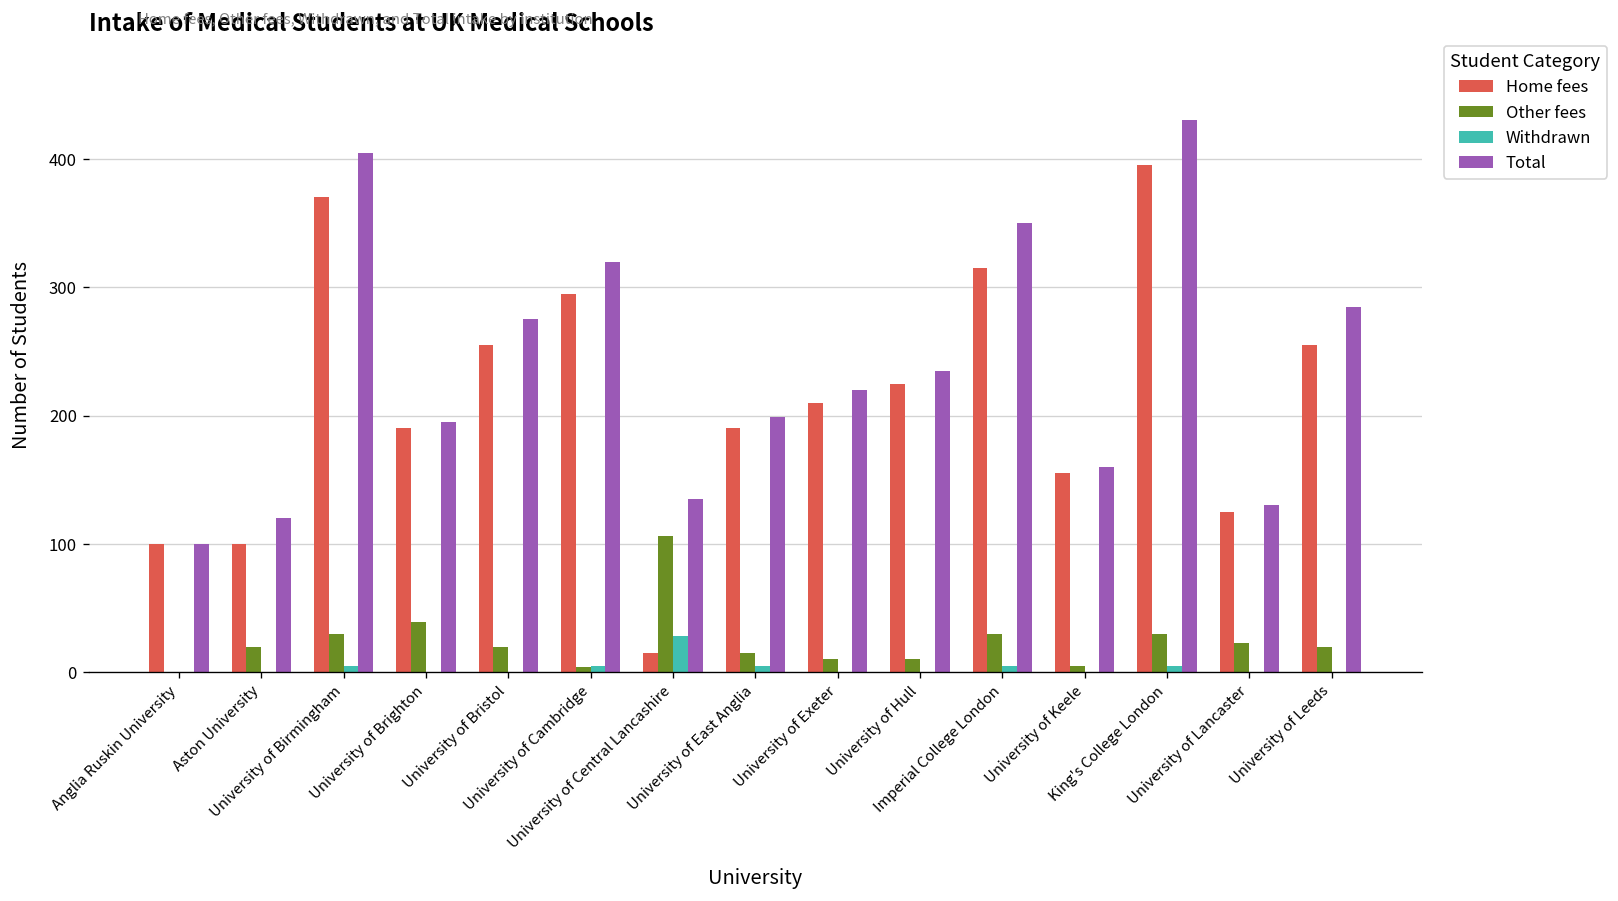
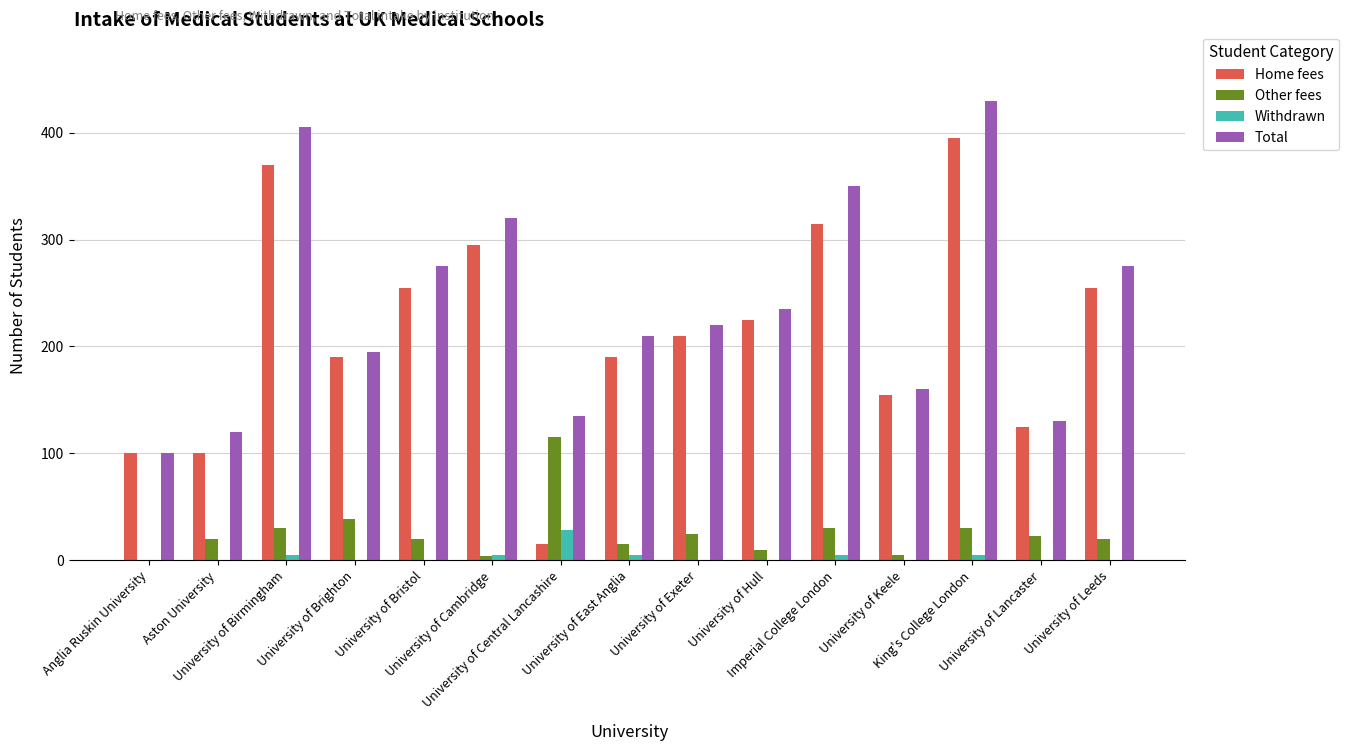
Other fees, University of Central Lancashire: 106 -> 115
Total, University of East Anglia: 199 -> 210
Other fees, University of Exeter: 10 -> 25
Total, University of Leeds: 285 -> 275
